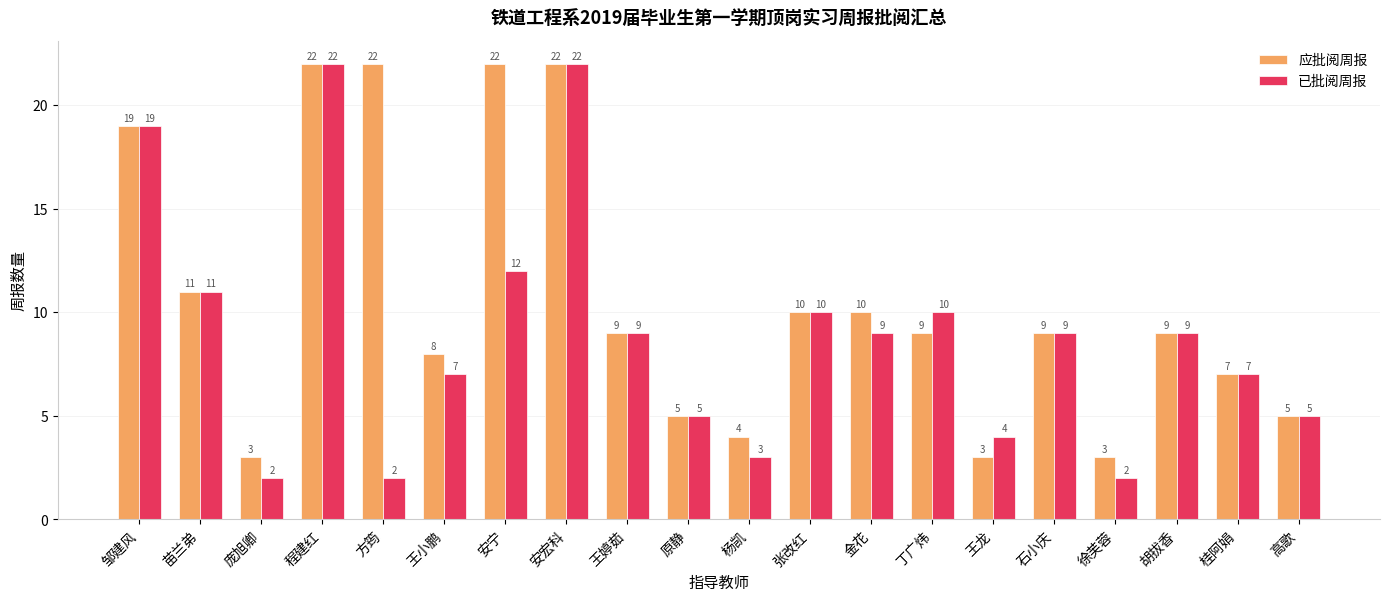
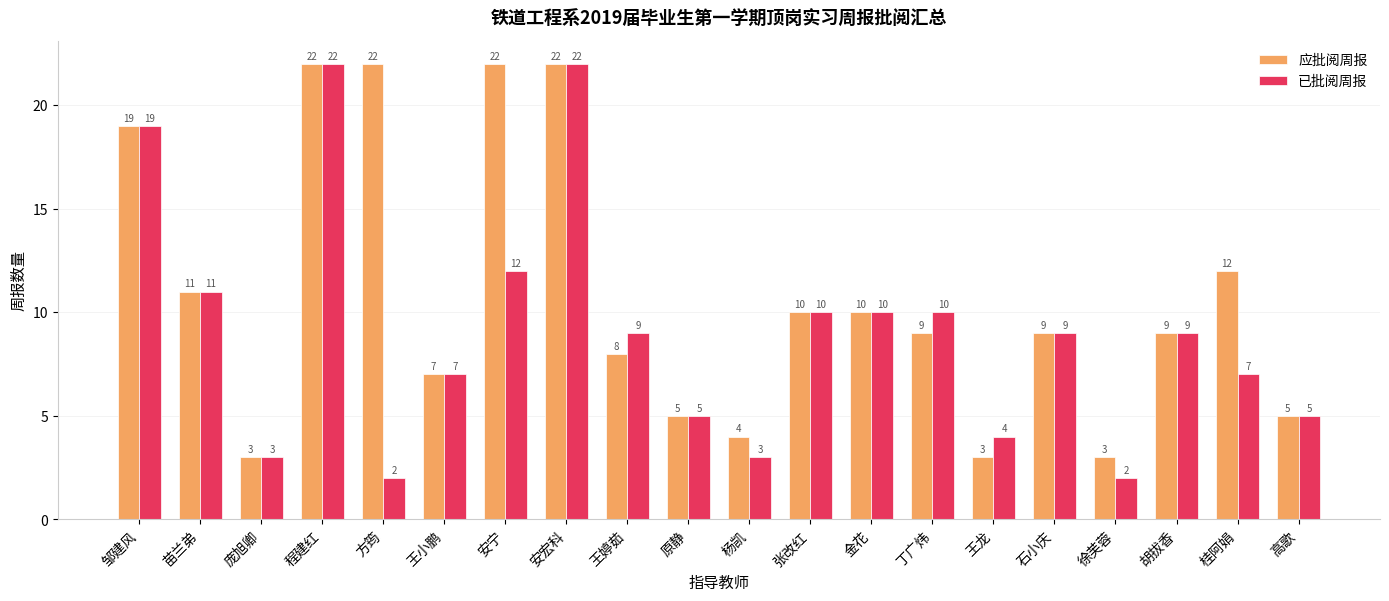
已批阅周报, 庞旭卿: 2 -> 3
应批阅周报, 王小鹏: 8 -> 7
应批阅周报, 王婷茹: 9 -> 8
已批阅周报, 金花: 9 -> 10
应批阅周报, 桂阿娟: 7 -> 12
